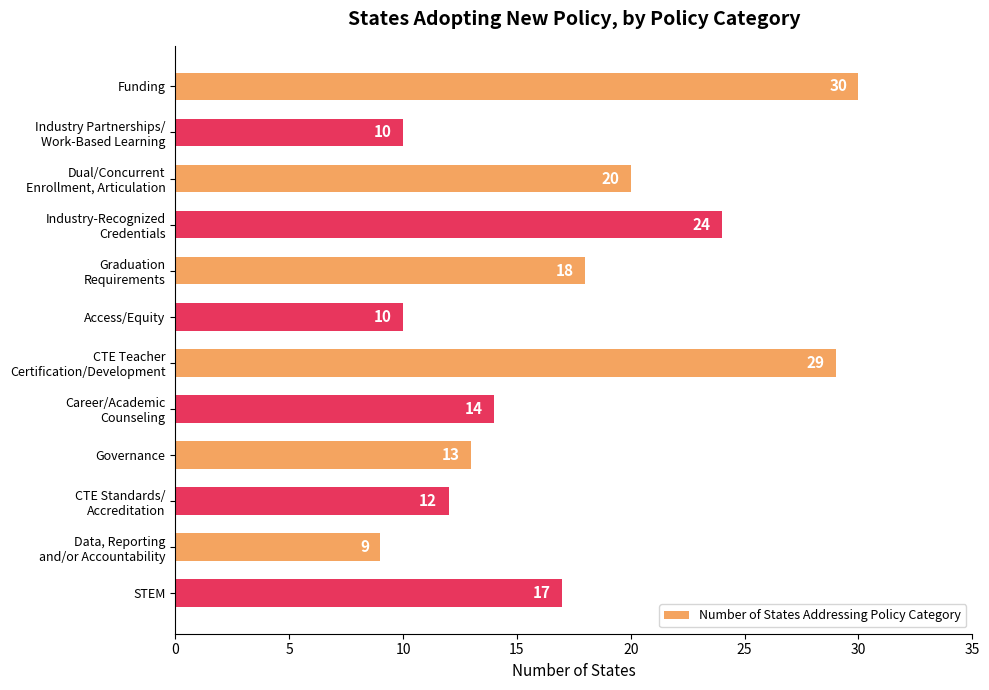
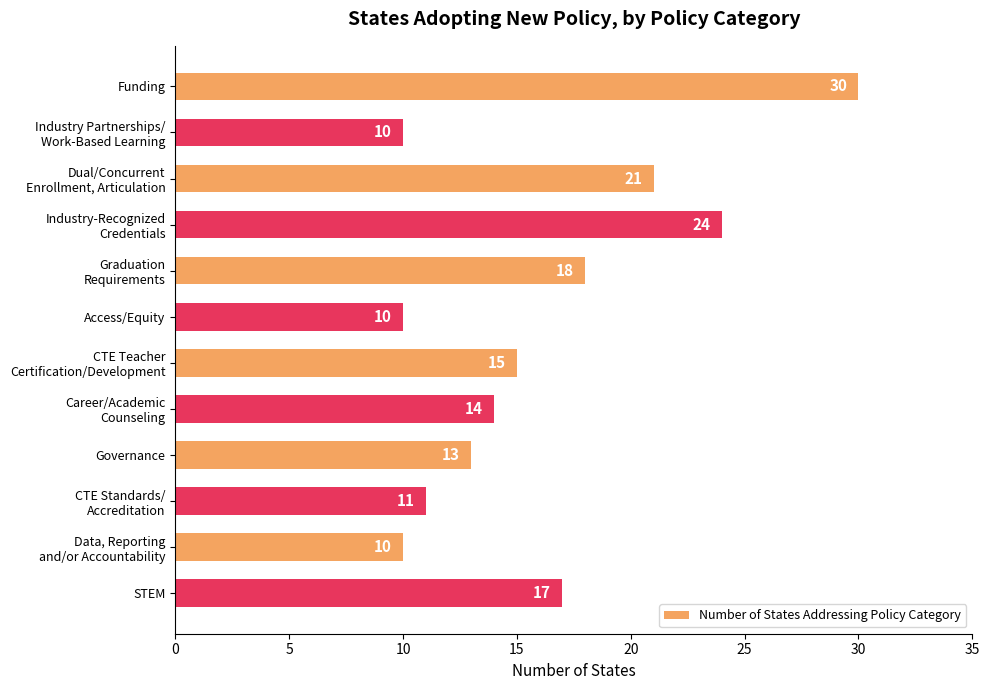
Dual/Concurrent Enrollment, Articulation: 20 -> 21
CTE Teacher Certification/Development: 29 -> 15
CTE Standards/ Accreditation: 12 -> 11
Data, Reporting and/or Accountability: 9 -> 10
